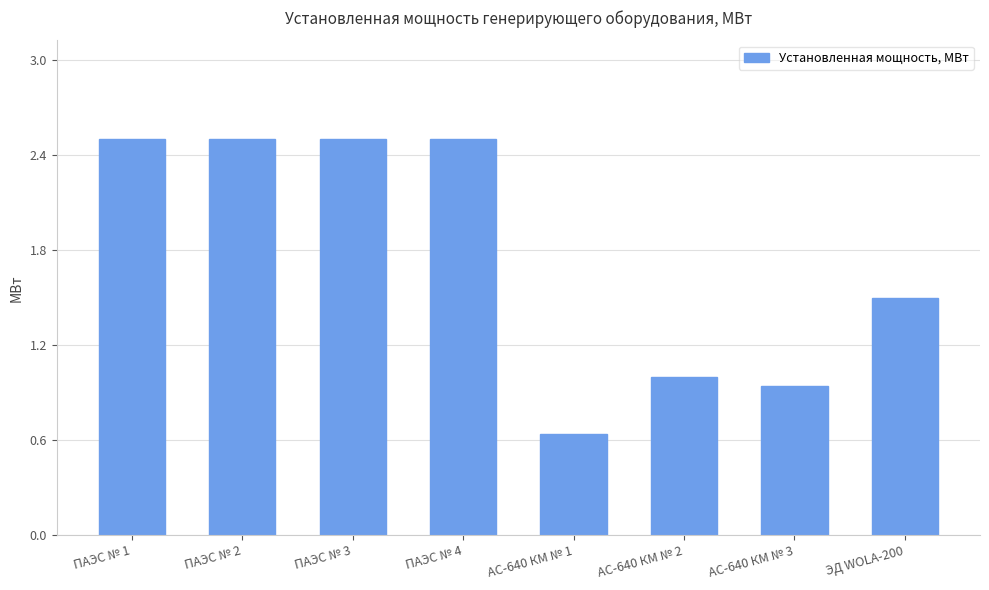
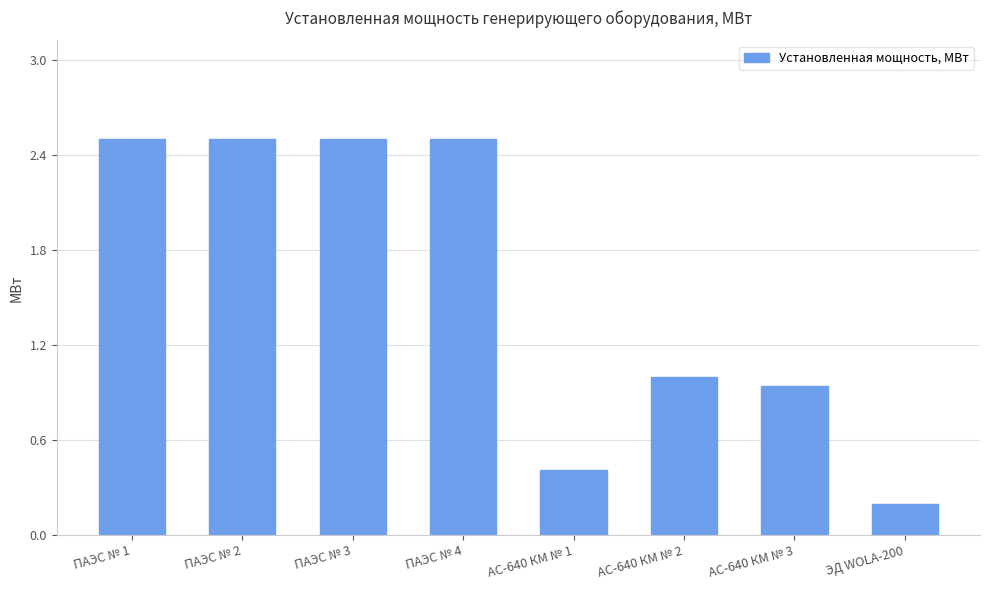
АС-640 КМ № 1: 0.64 -> 0.41
ЭД WOLA-200: 1.5 -> 0.2
